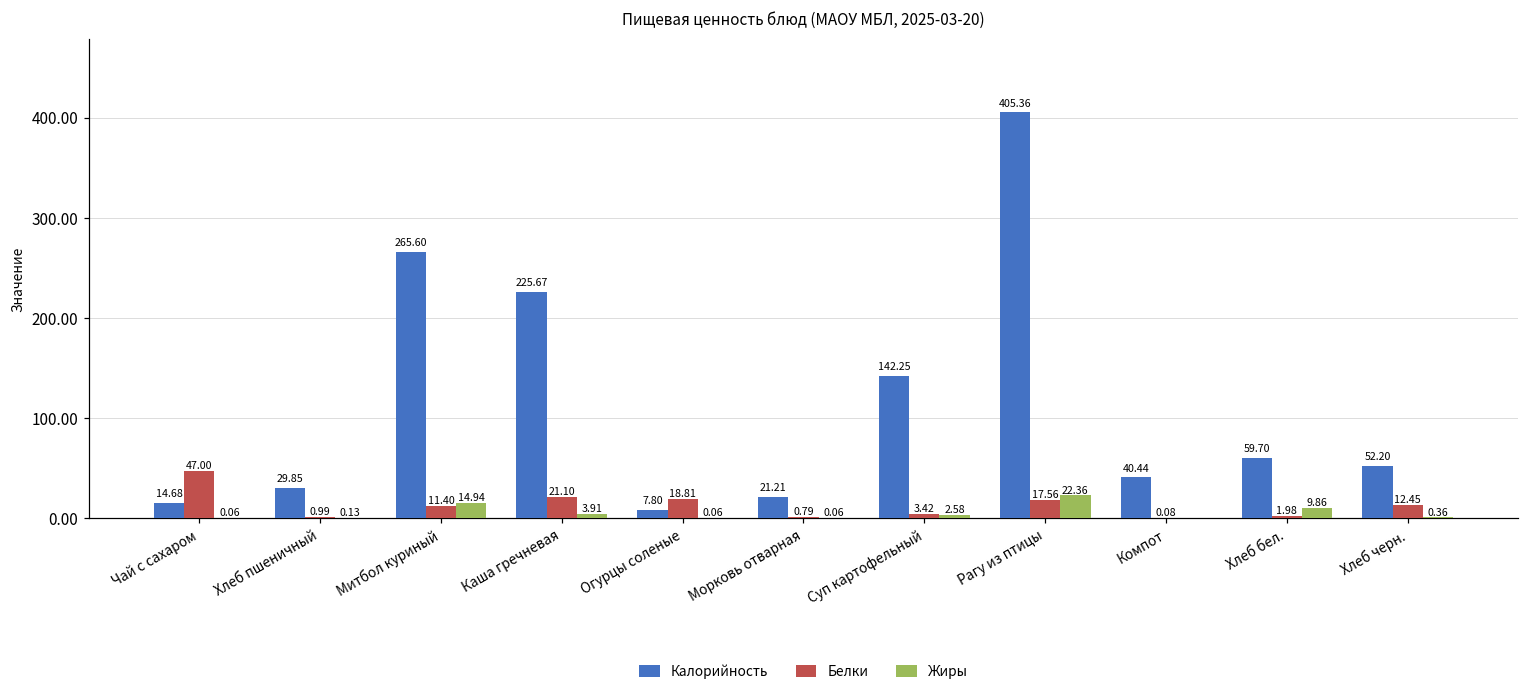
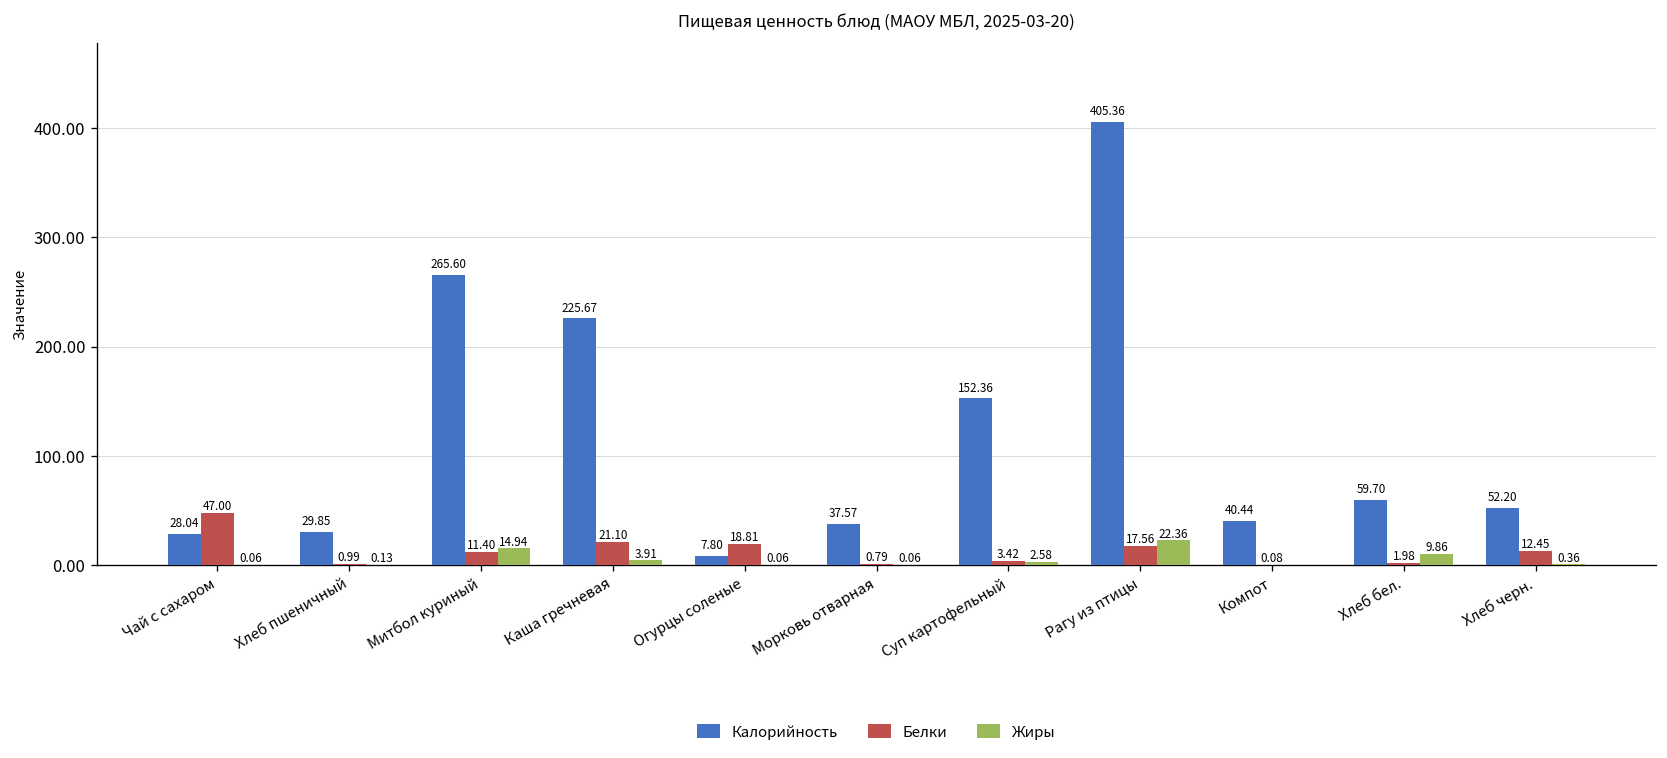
Калорийность, Чай с сахаром: 14.68 -> 28.04
Калорийность, Морковь отварная: 21.21 -> 37.57
Калорийность, Суп картофельный: 142.25 -> 152.36
